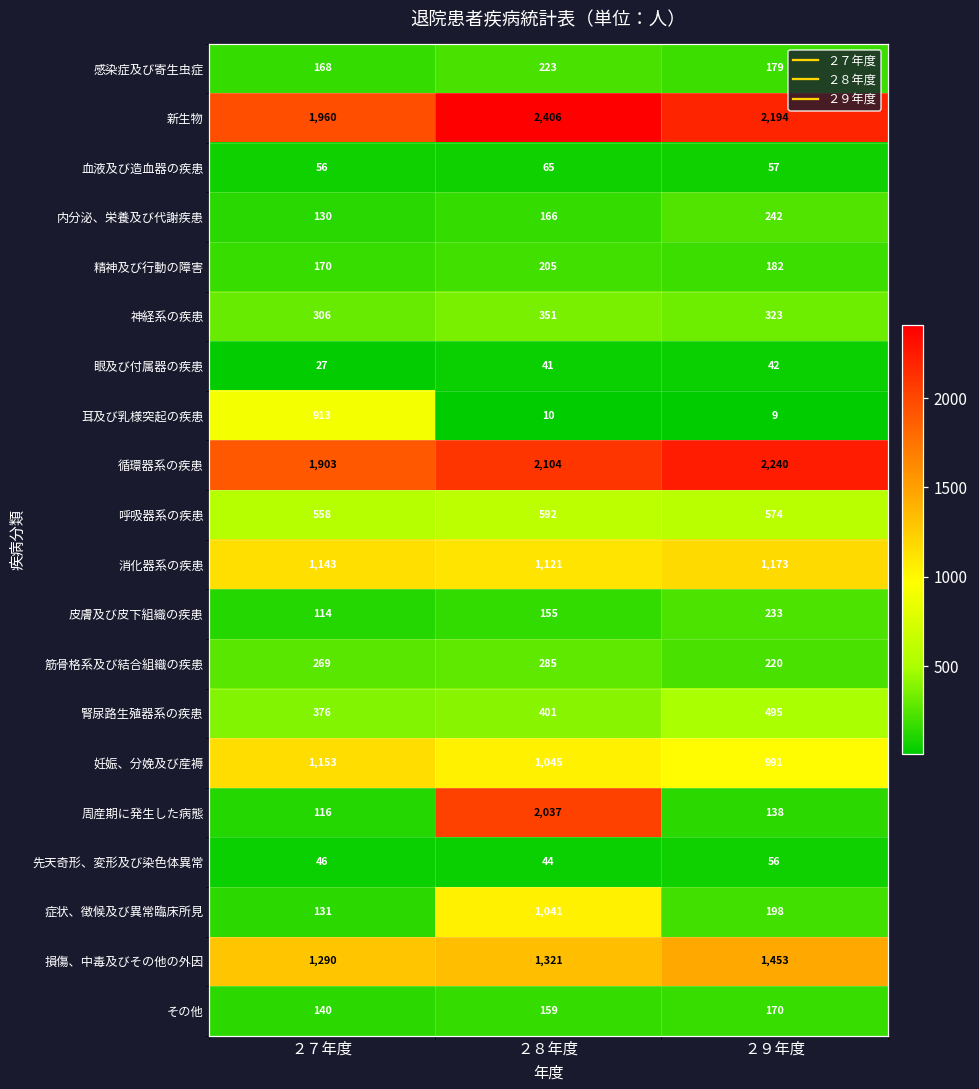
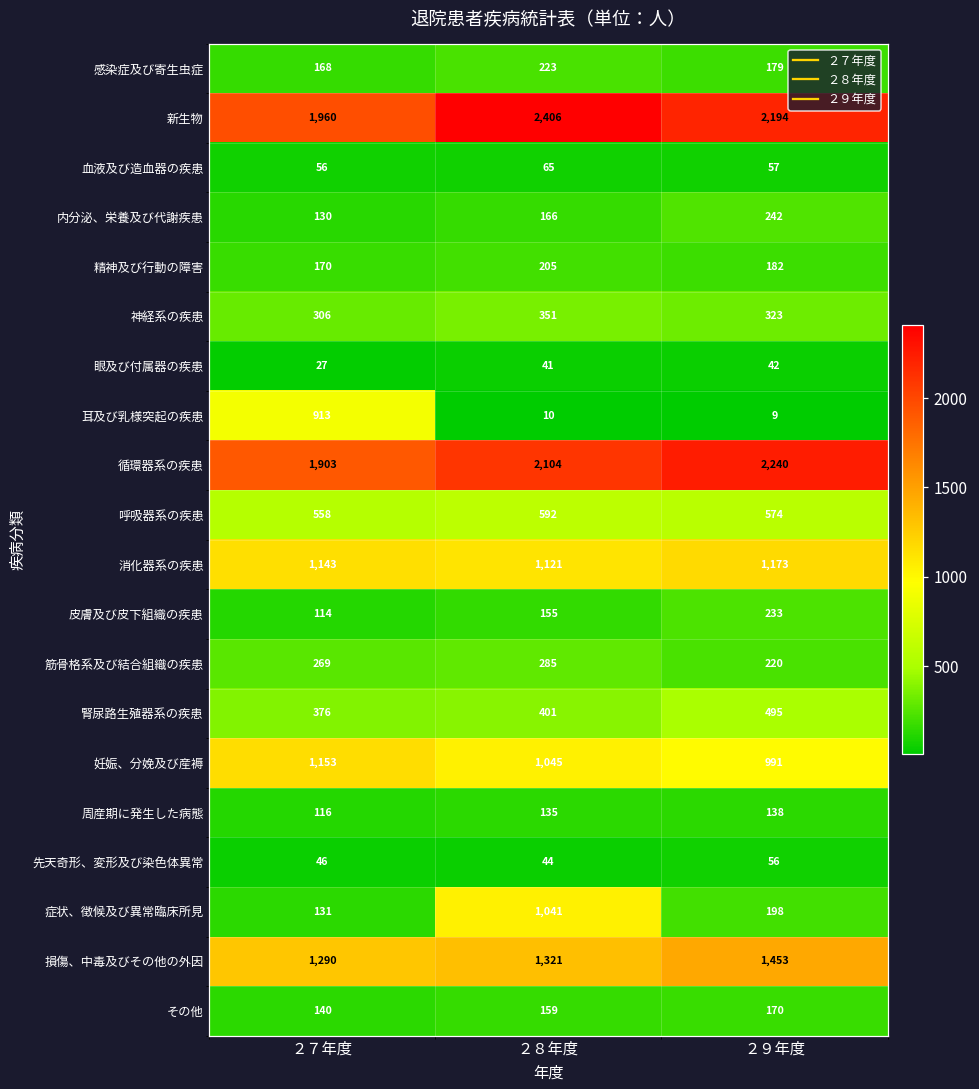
周産期に発生した病態, ２８年度: 2,037 -> 135
